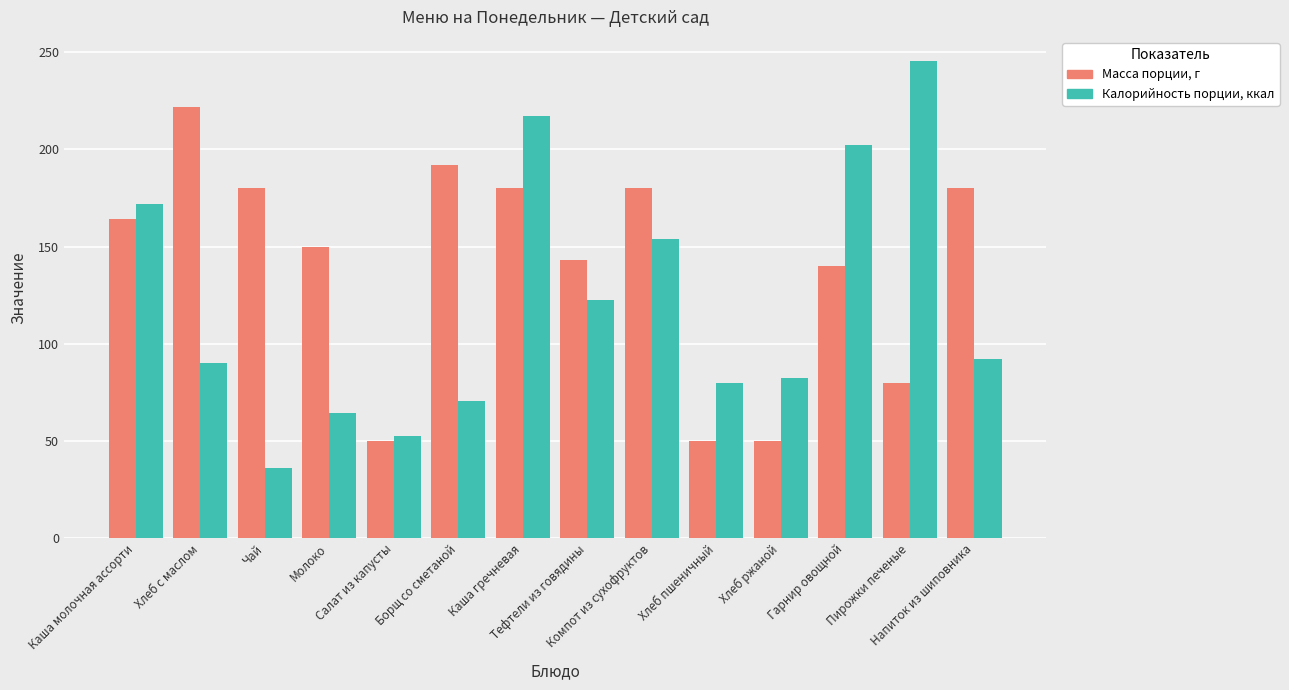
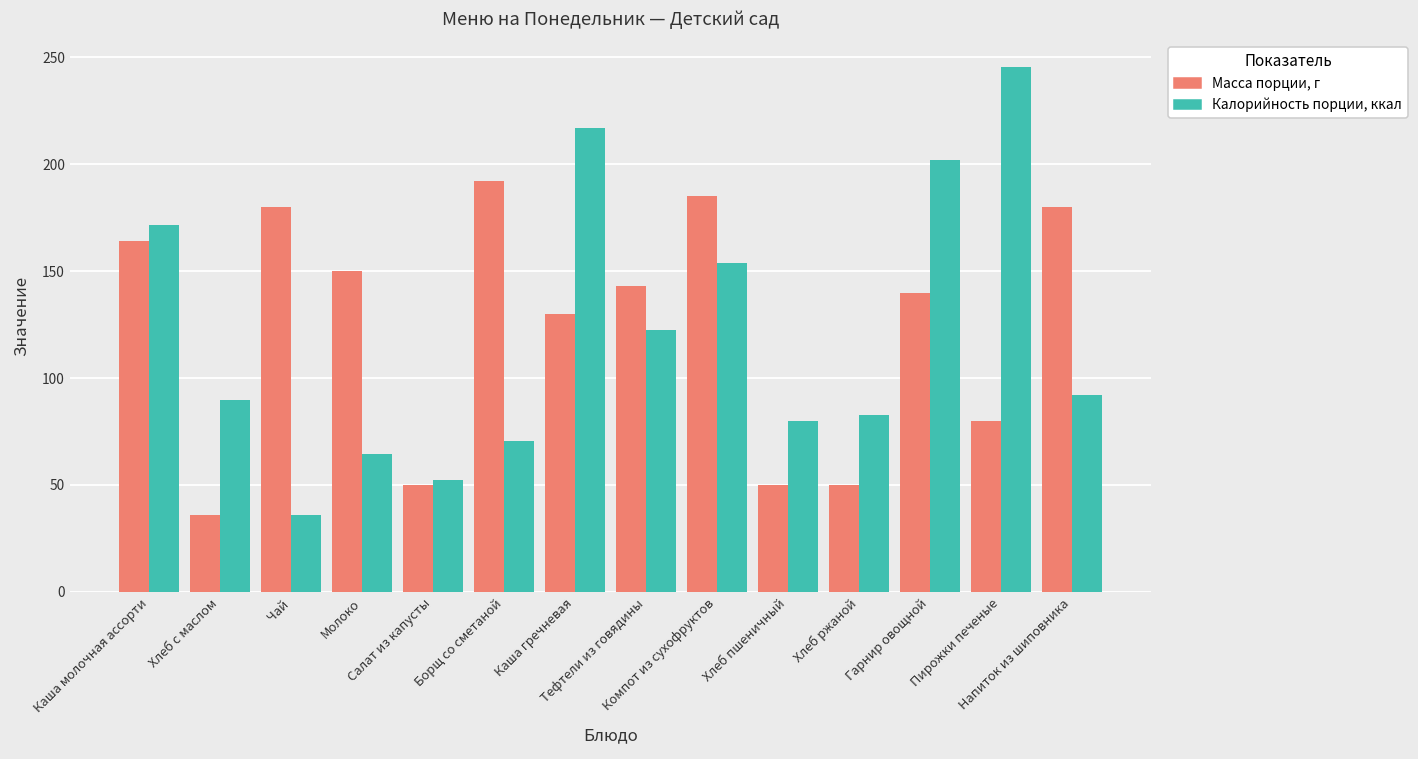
Масса порции, г, Хлеб с маслом: 222 -> 36
Масса порции, г, Каша гречневая: 180 -> 130
Масса порции, г, Компот из сухофруктов: 180 -> 185
